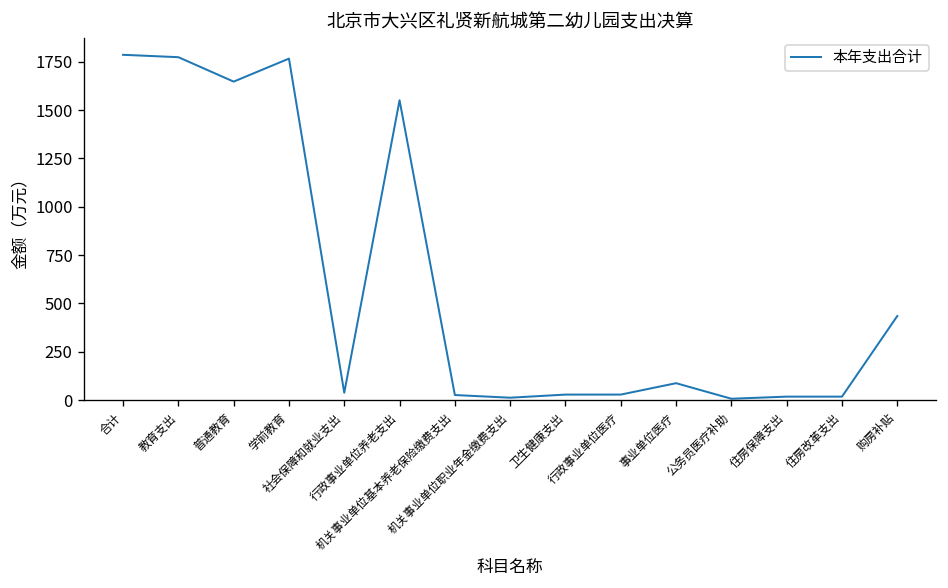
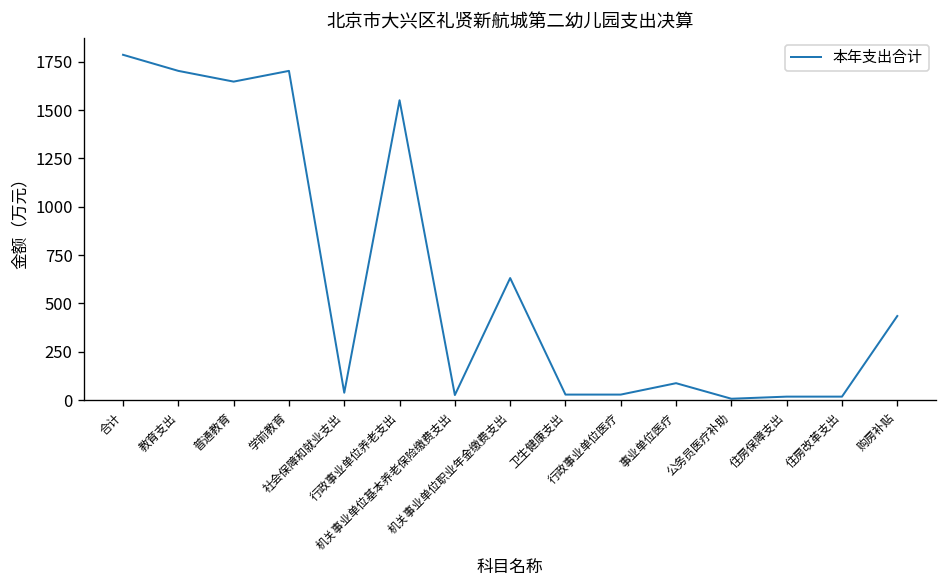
教育支出: 1770 -> 1700
学前教育: 1770 -> 1700
机关事业单位职业年金缴费支出: 10 -> 630
